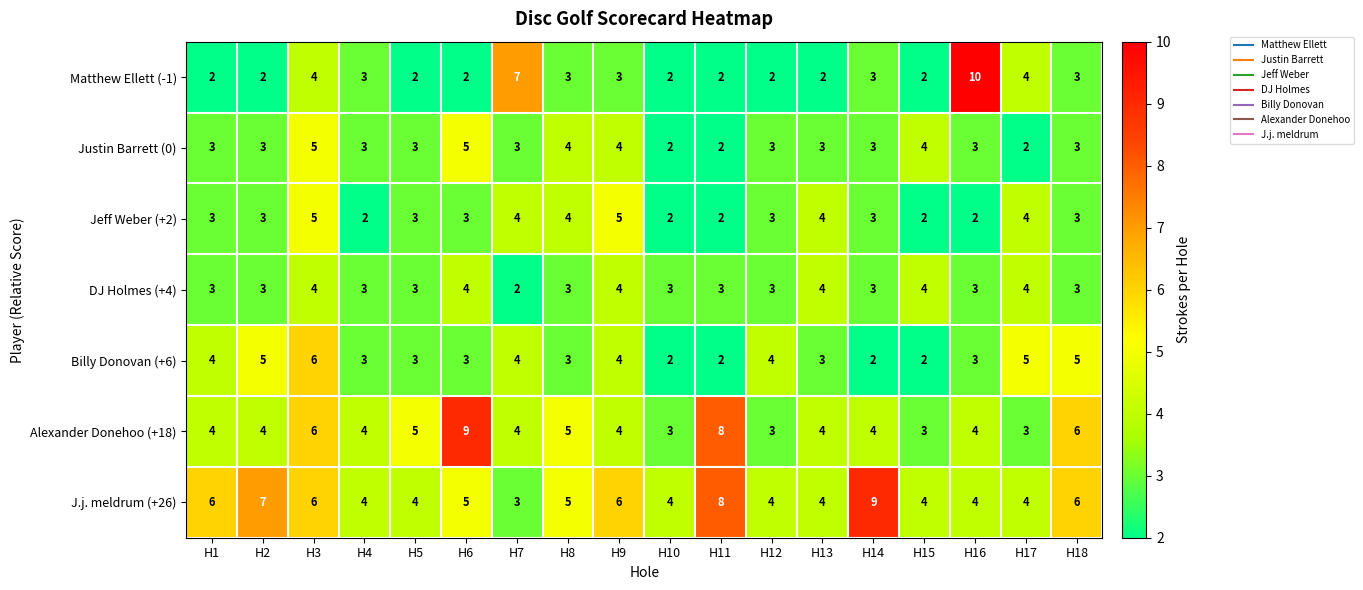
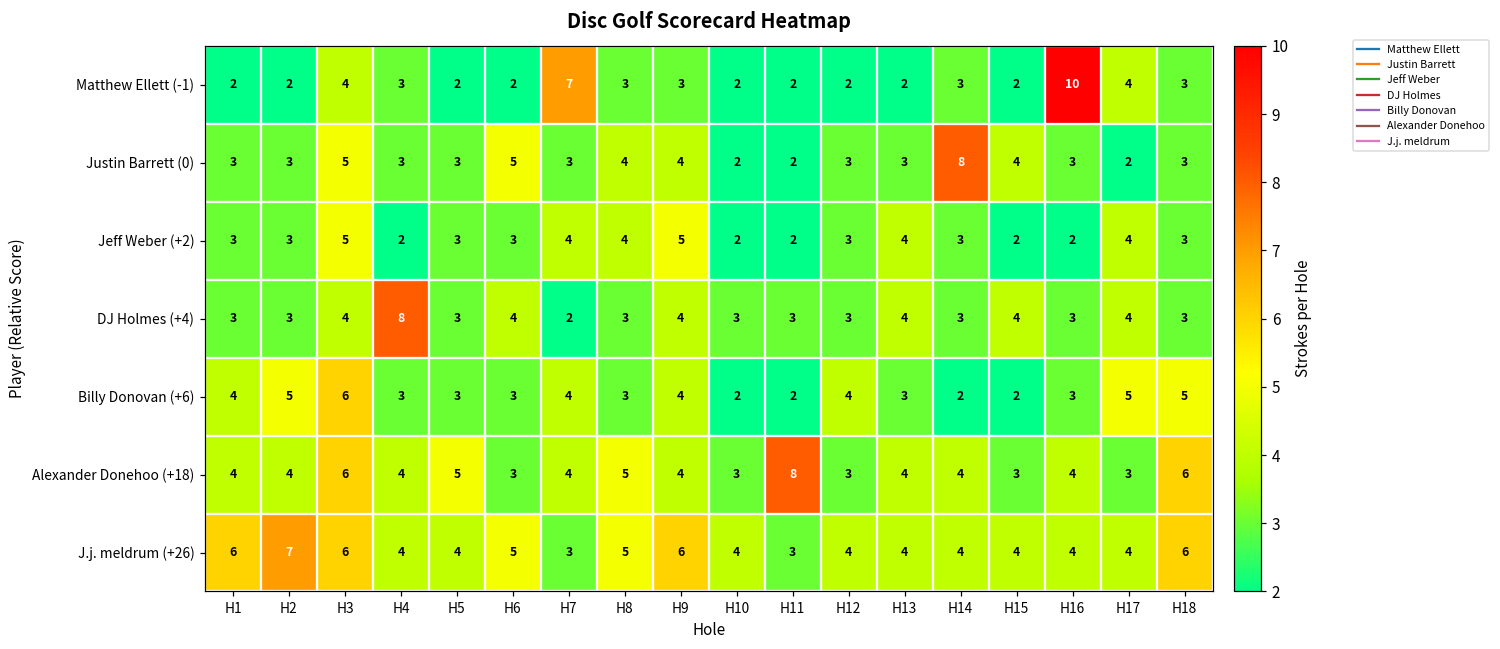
Justin Barrett (0), H14: 3 -> 8
DJ Holmes (+4), H4: 3 -> 8
Alexander Donehoo (+18), H6: 9 -> 3
J.j. meldrum (+26), H11: 8 -> 3
J.j. meldrum (+26), H14: 9 -> 4
